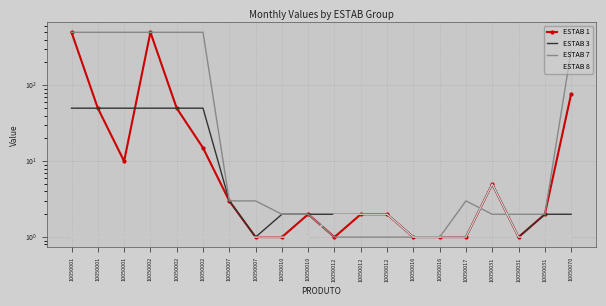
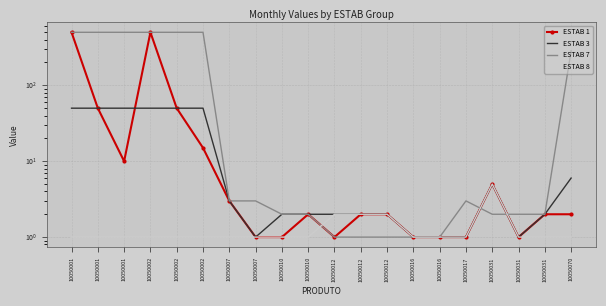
ESTAB 1, 10050070: 80 -> 2
ESTAB 3, 10050070: 2 -> 6
